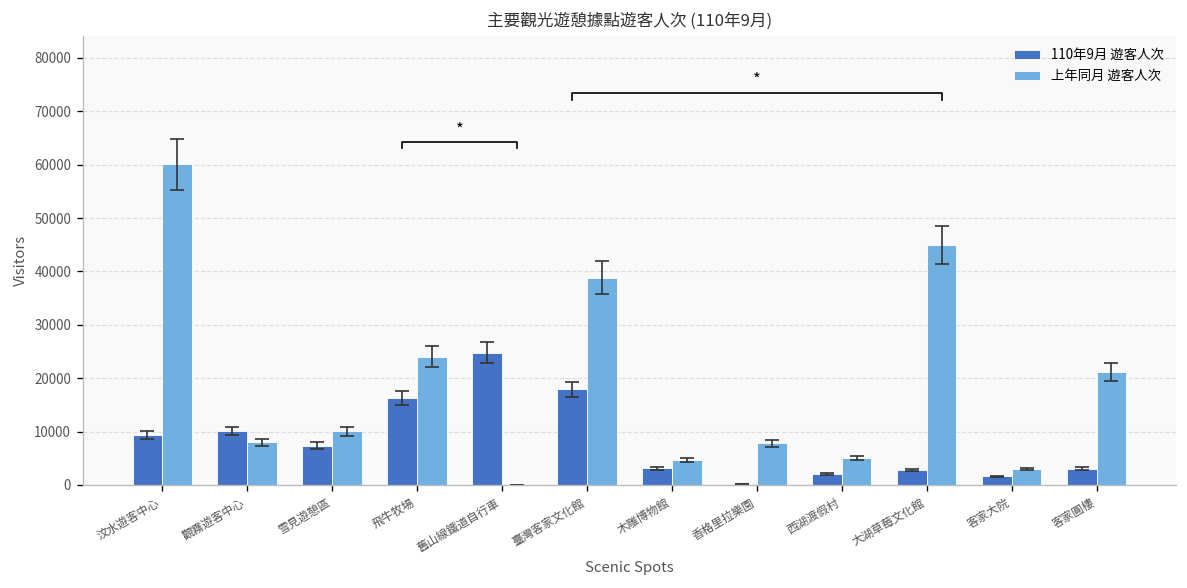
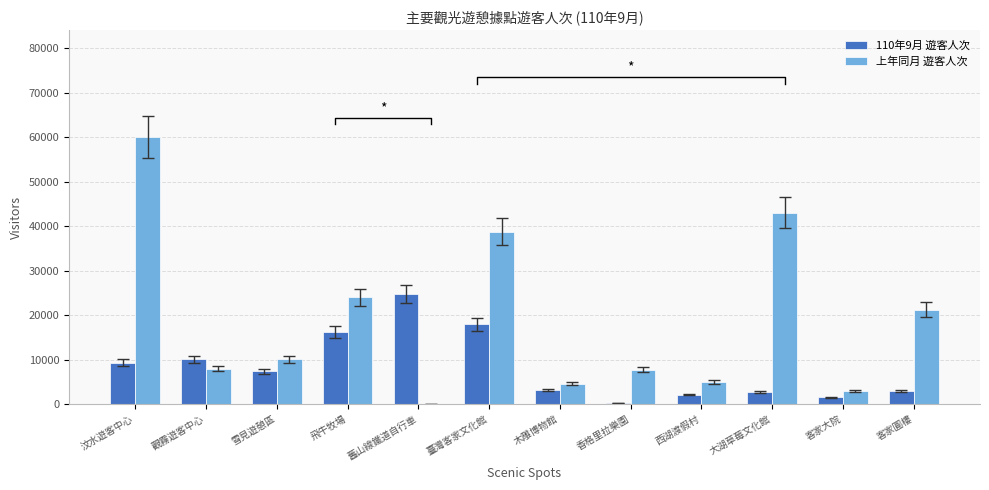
上年同月 遊客人次, 大湖草莓文化館: 45000 -> 43000
